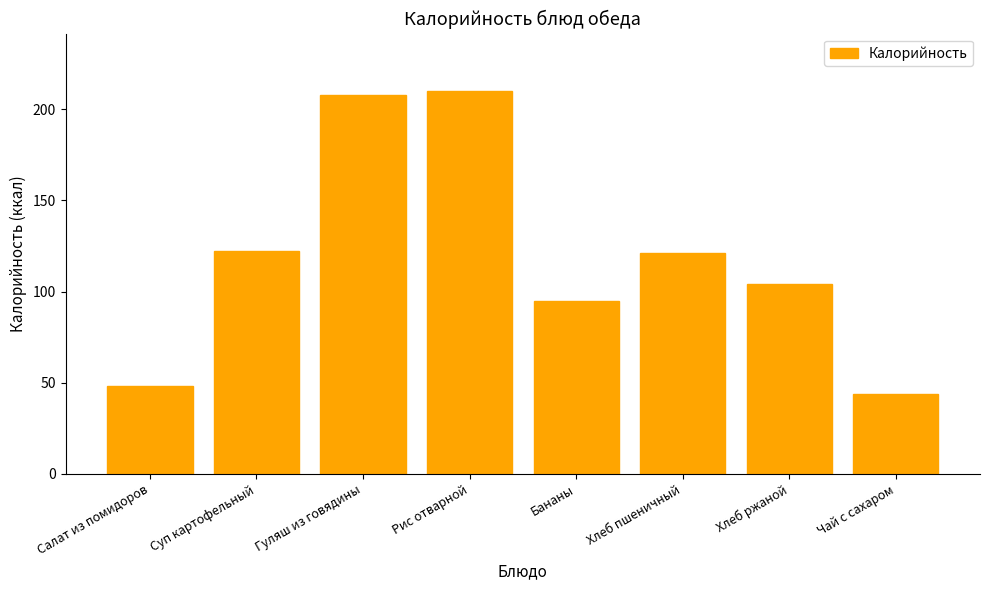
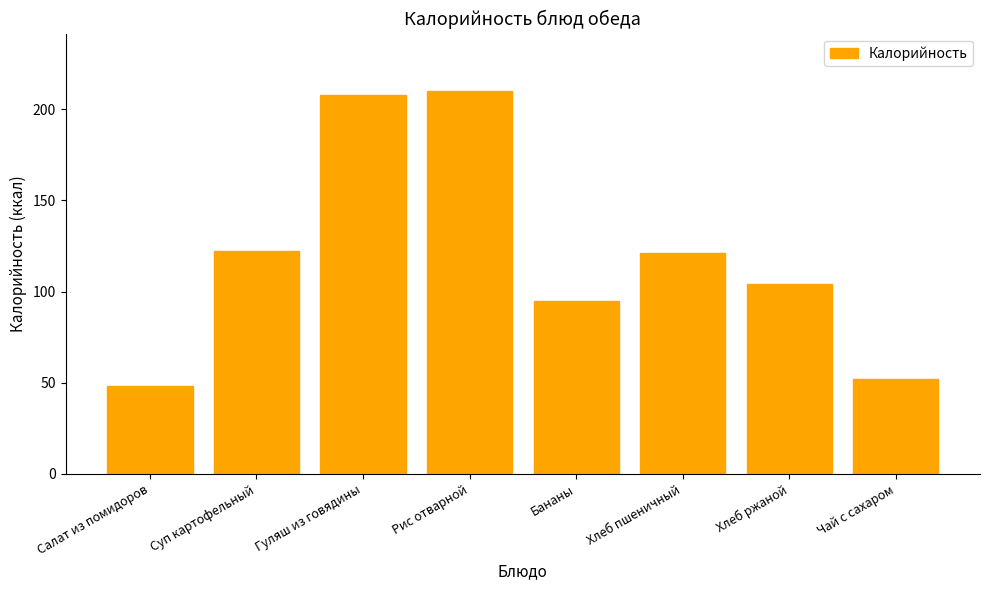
Чай с сахаром: 44 -> 52
